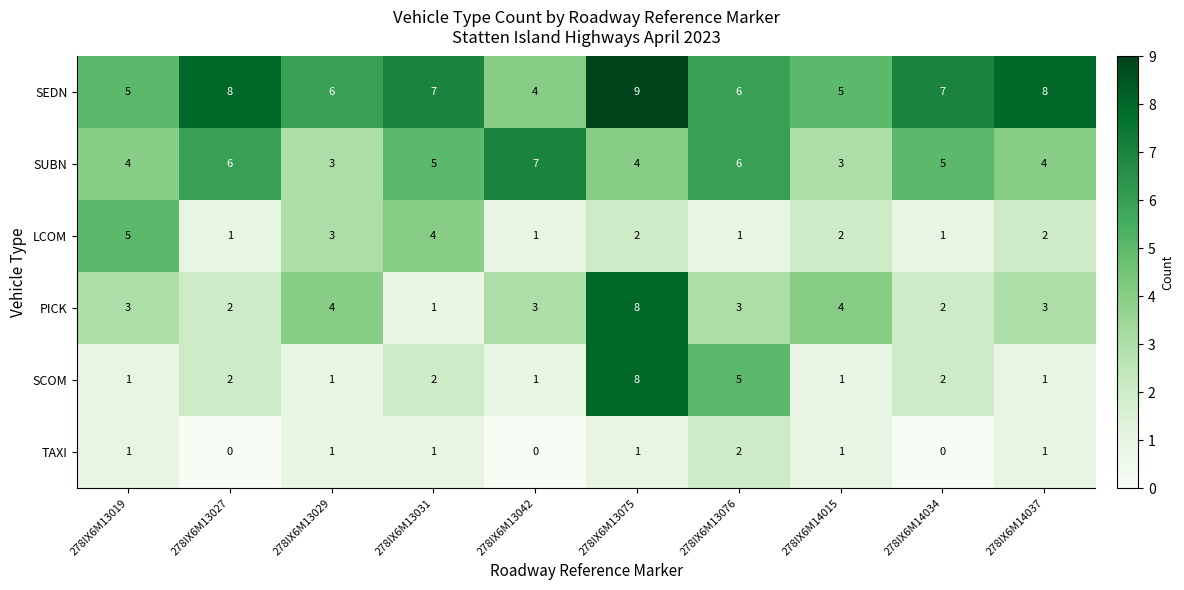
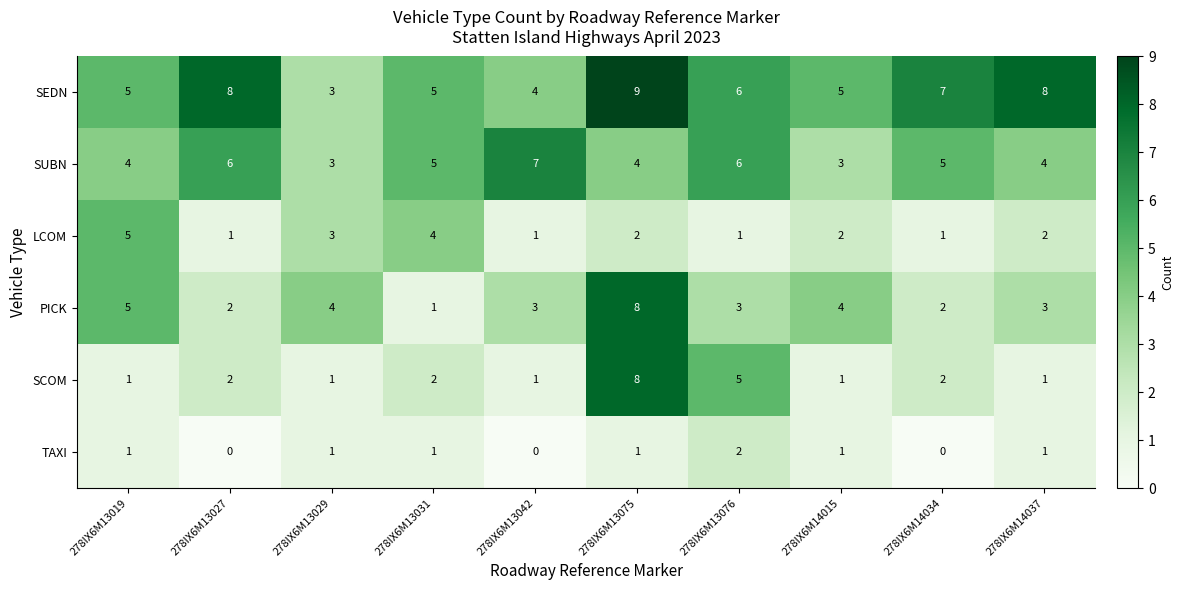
SEDN, 278IX6M13029: 6 -> 3
SEDN, 278IX6M13031: 7 -> 5
PICK, 278IX6M13019: 3 -> 5
